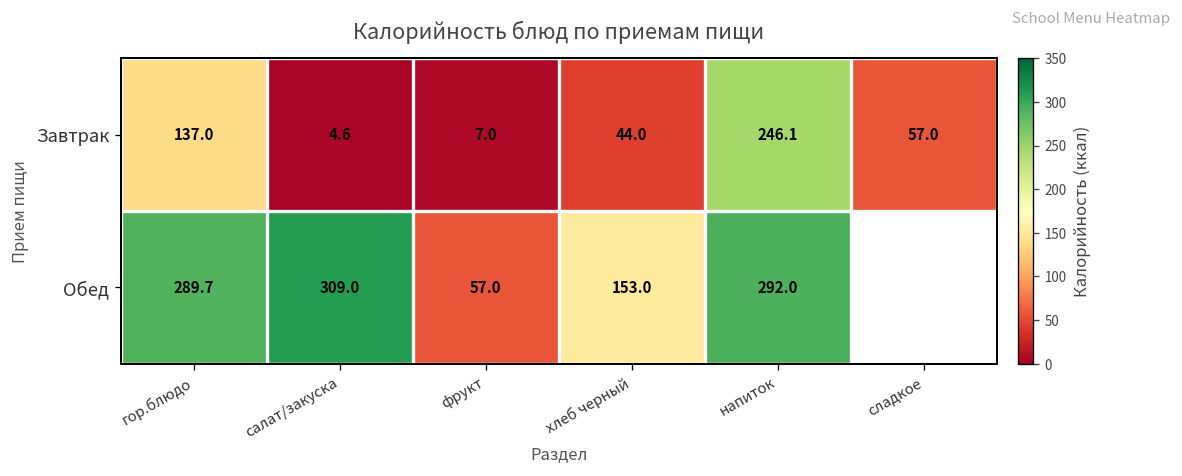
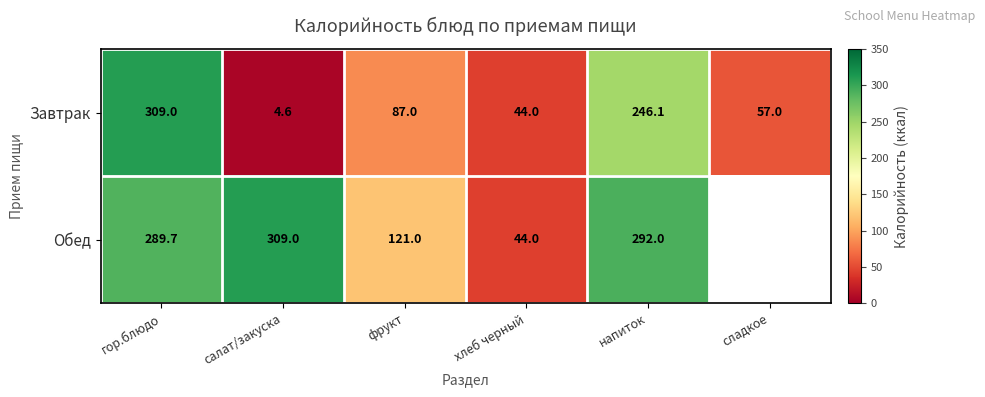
Завтрак, гор.блюдо: 137.0 -> 309.0
Завтрак, фрукт: 7.0 -> 87.0
Обед, фрукт: 57.0 -> 121.0
Обед, хлеб черный: 153.0 -> 44.0
